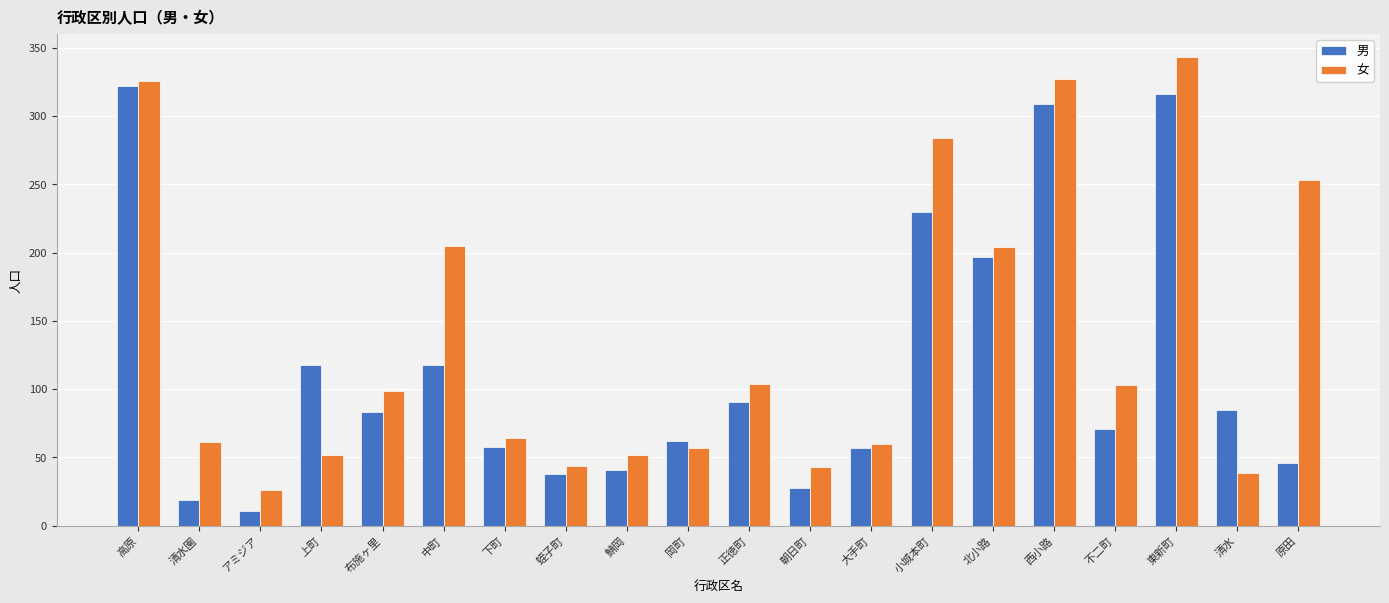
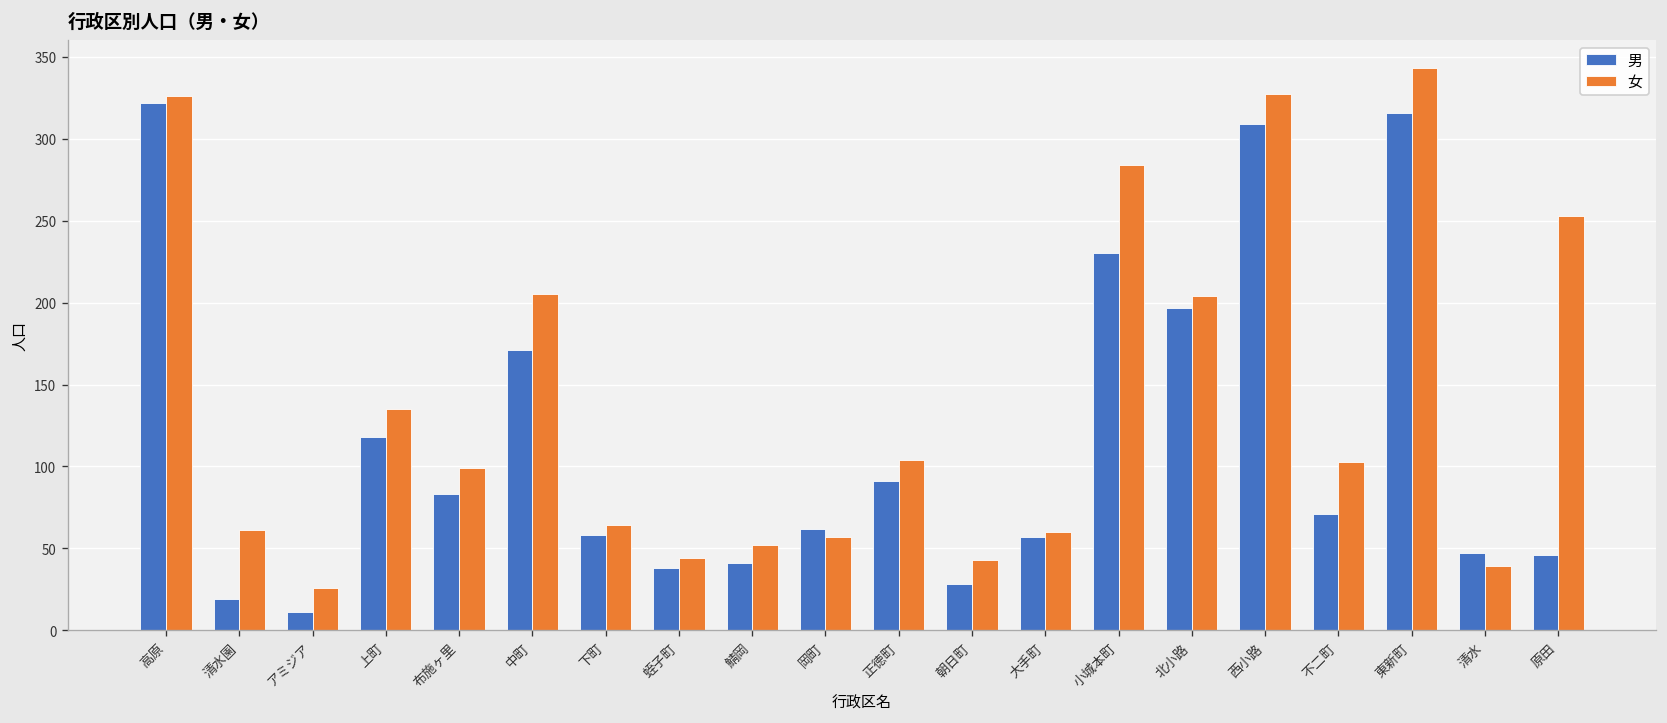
女, 上町: 52 -> 135
男, 中町: 118 -> 171
男, 清水: 85 -> 47
